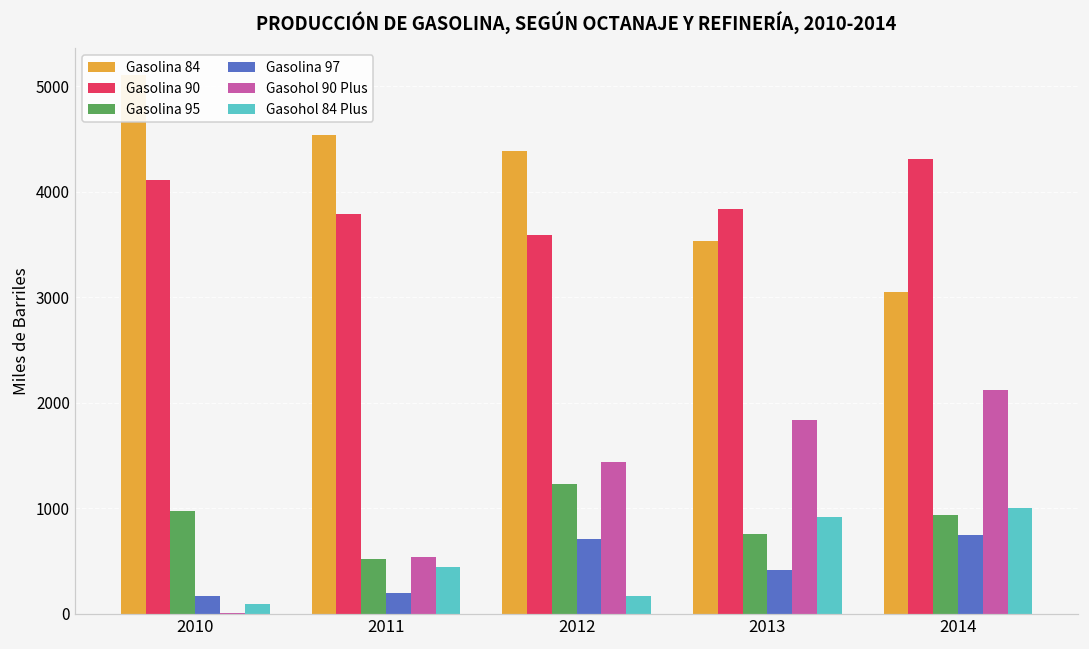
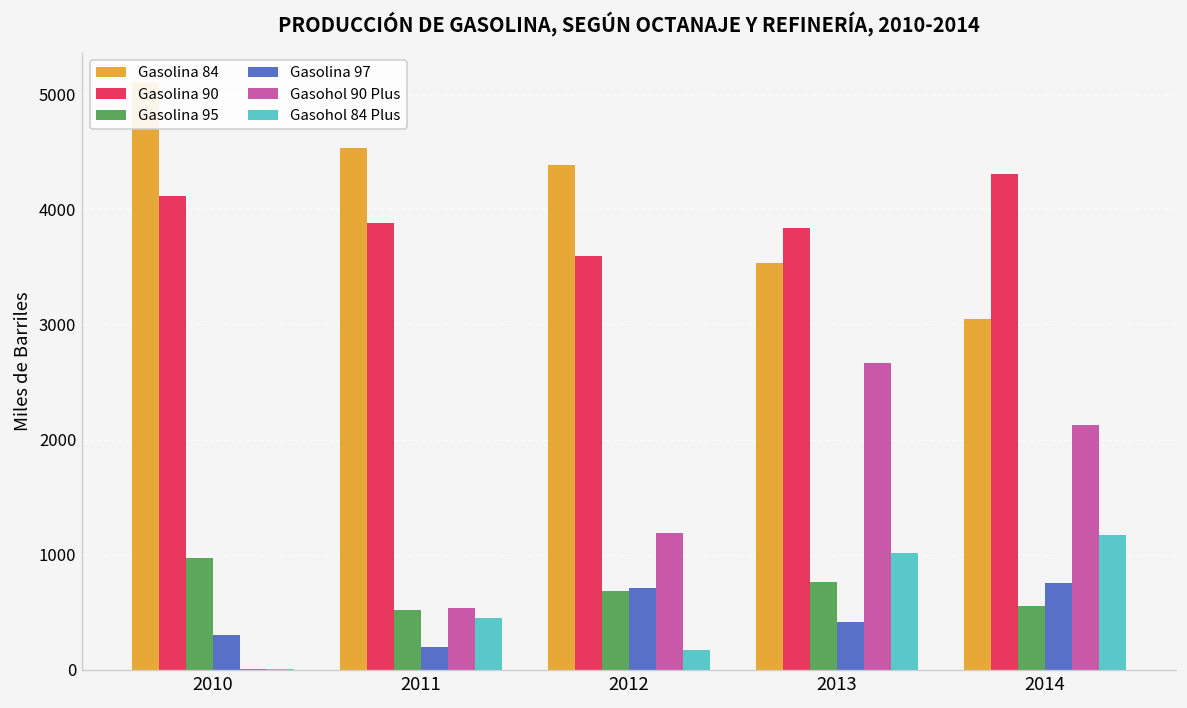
Gasolina 97, 2010: 200 -> 300
Gasohol 84 Plus, 2010: 100 -> 0
Gasolina 90, 2011: 3800 -> 3900
Gasolina 95, 2012: 1200 -> 700
Gasohol 90 Plus, 2012: 1400 -> 1200
Gasohol 90 Plus, 2013: 1800 -> 2700
Gasohol 84 Plus, 2013: 900 -> 1000
Gasolina 95, 2014: 900 -> 600
Gasohol 84 Plus, 2014: 1000 -> 1200
